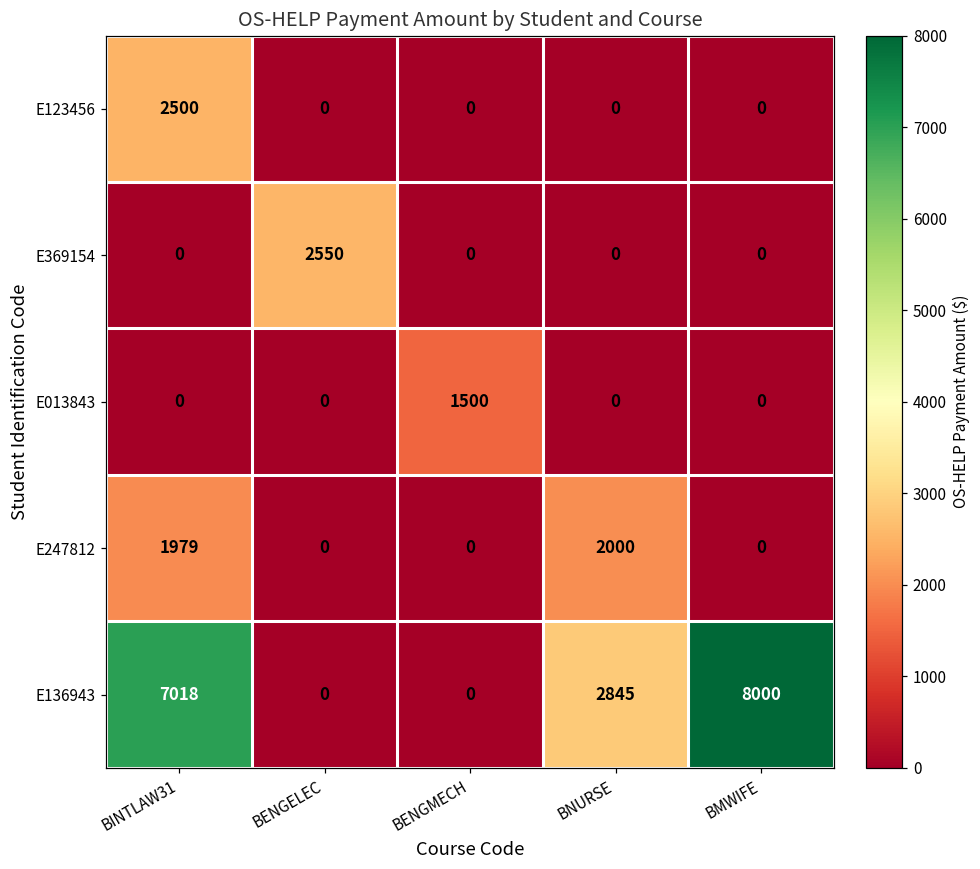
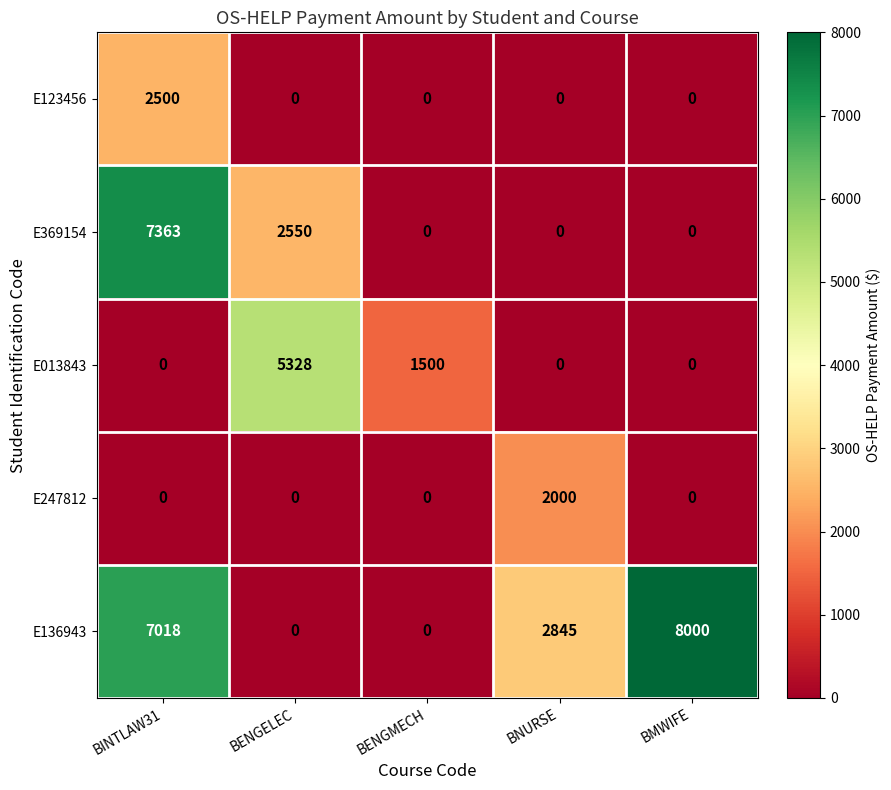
E369154, BINTLAW31: 0 -> 7363
E013843, BENGELEC: 0 -> 5328
E247812, BINTLAW31: 1979 -> 0
